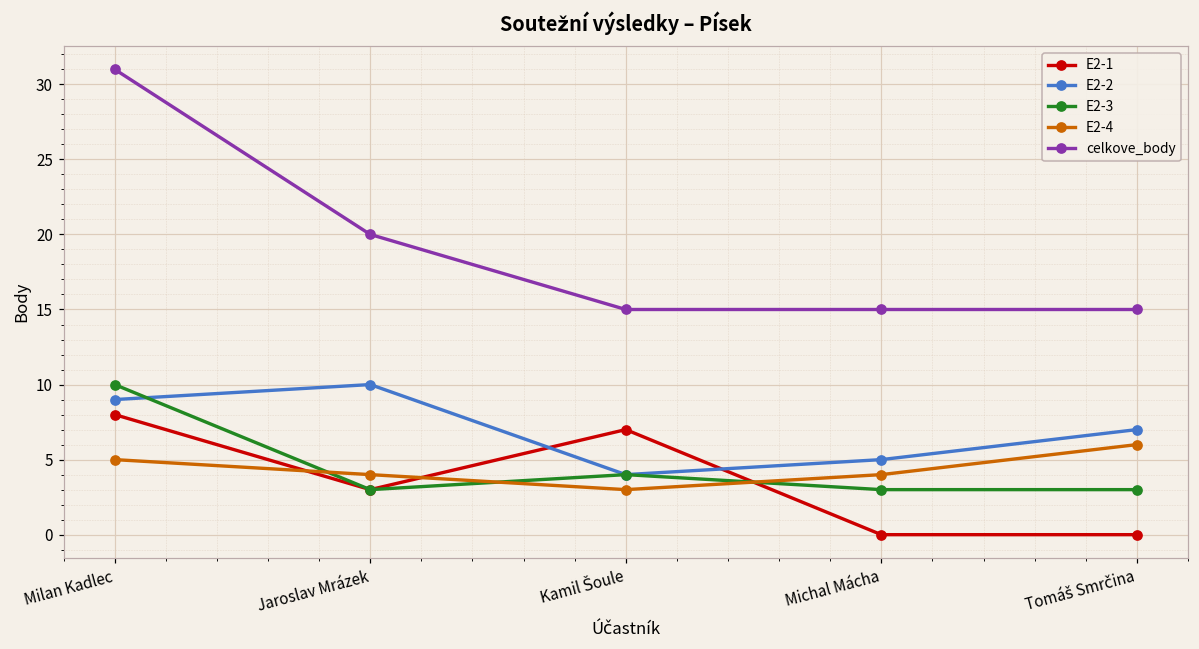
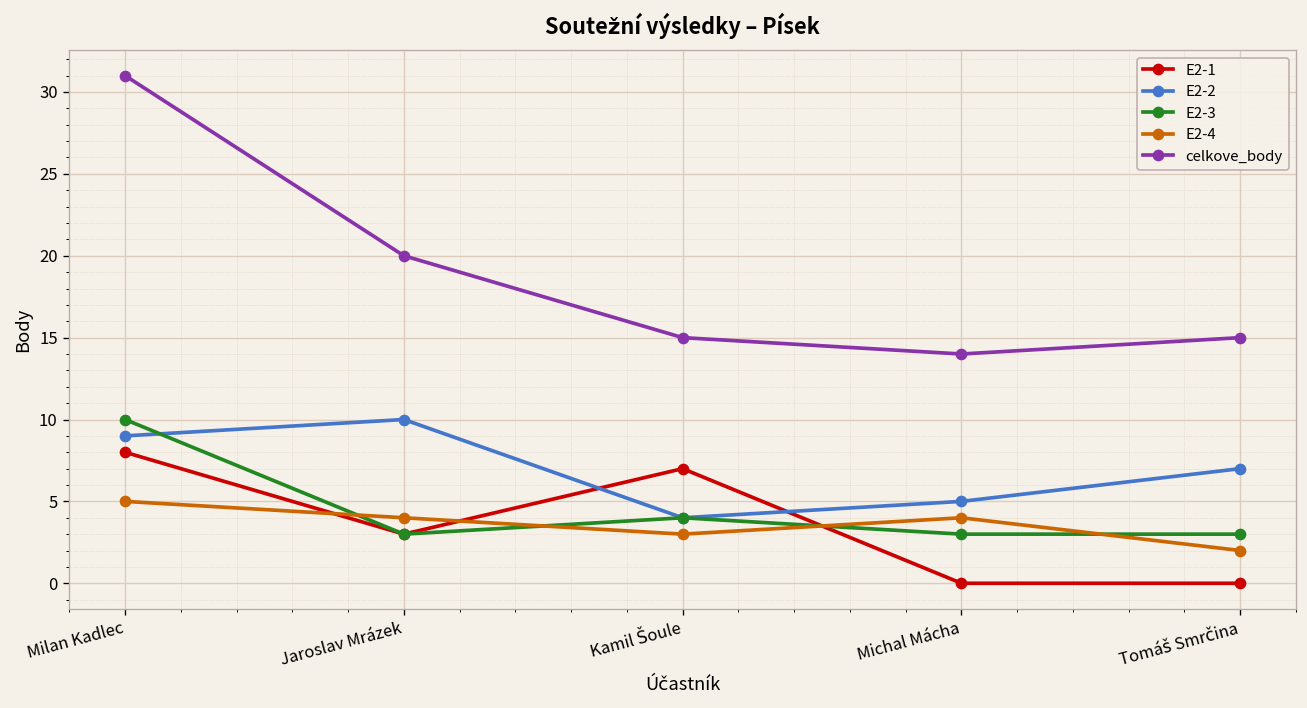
celkove_body, Michal Mácha: 15 -> 14
E2-4, Tomáš Smrčina: 6 -> 2
